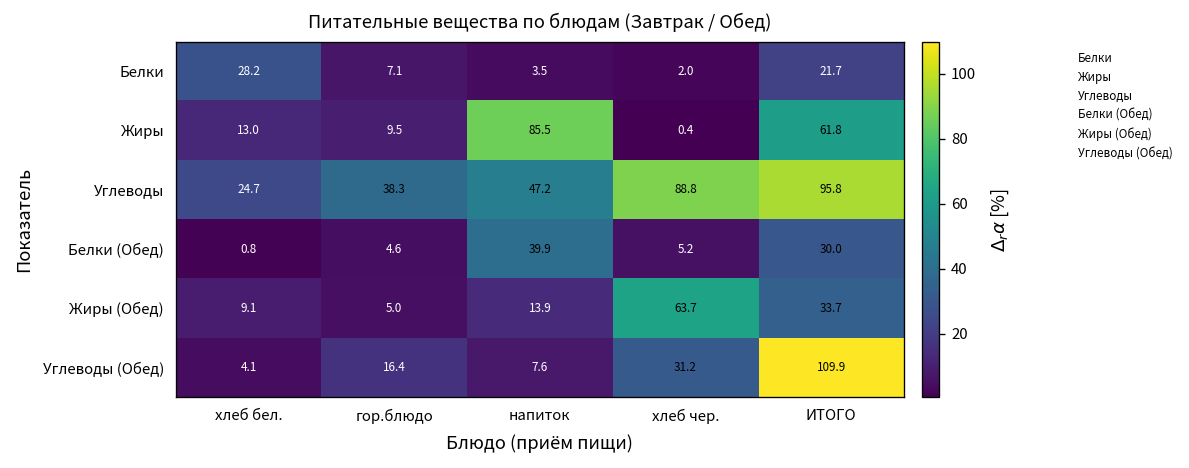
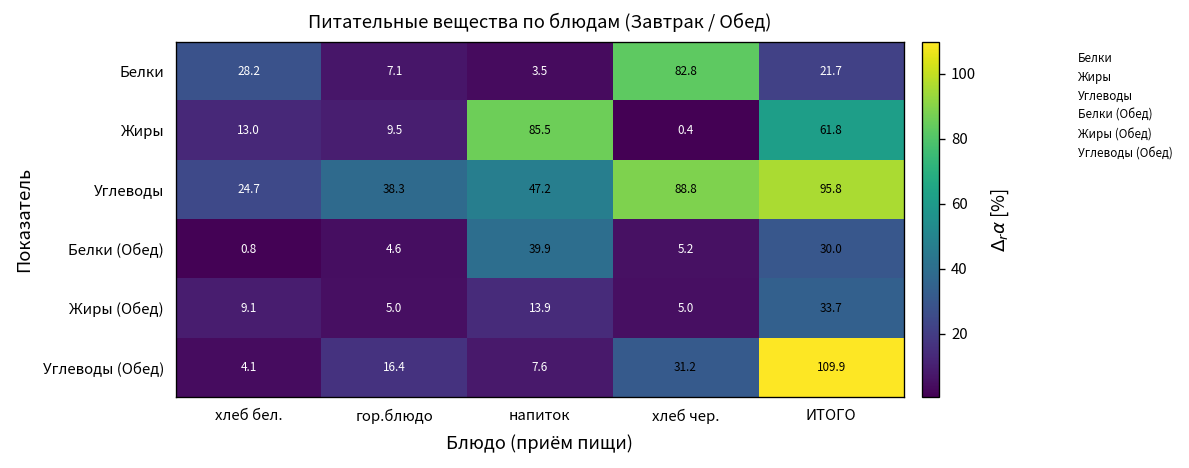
Белки, хлеб чер.: 2.0 -> 82.8
Жиры (Обед), хлеб чер.: 63.7 -> 5.0
